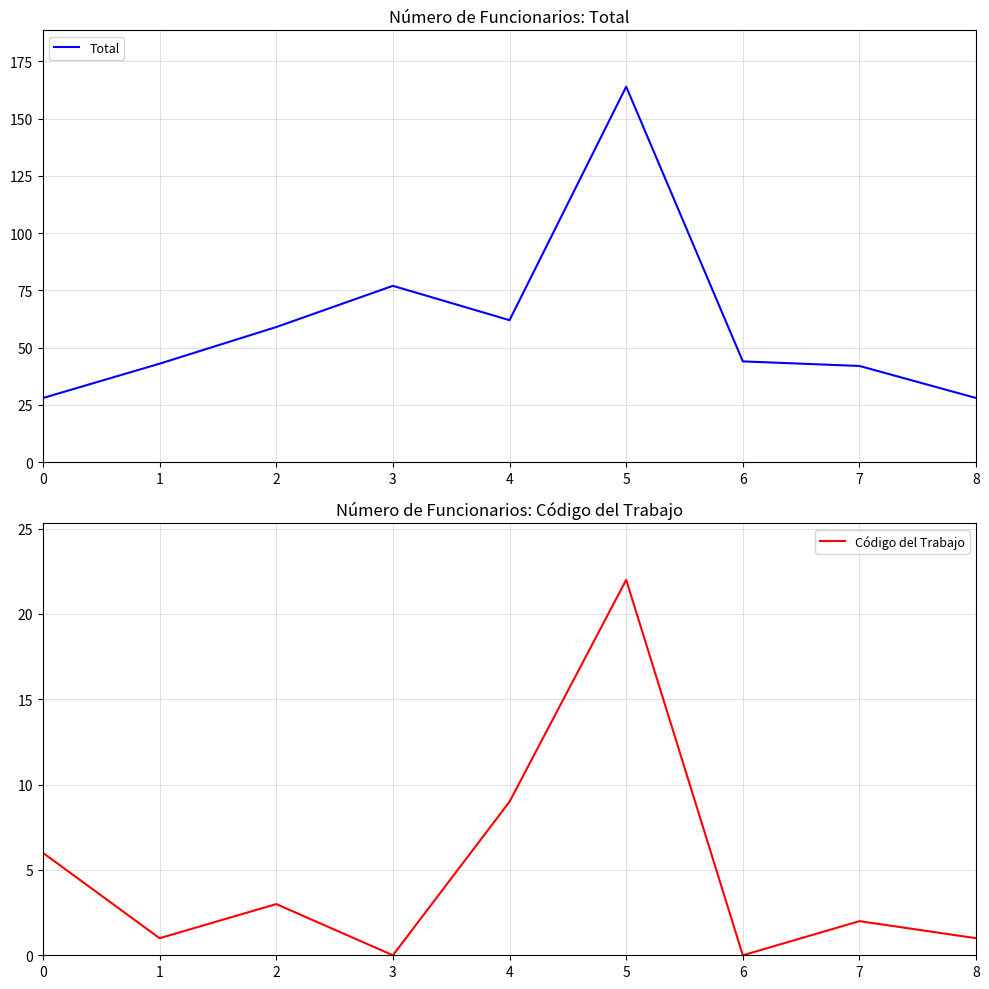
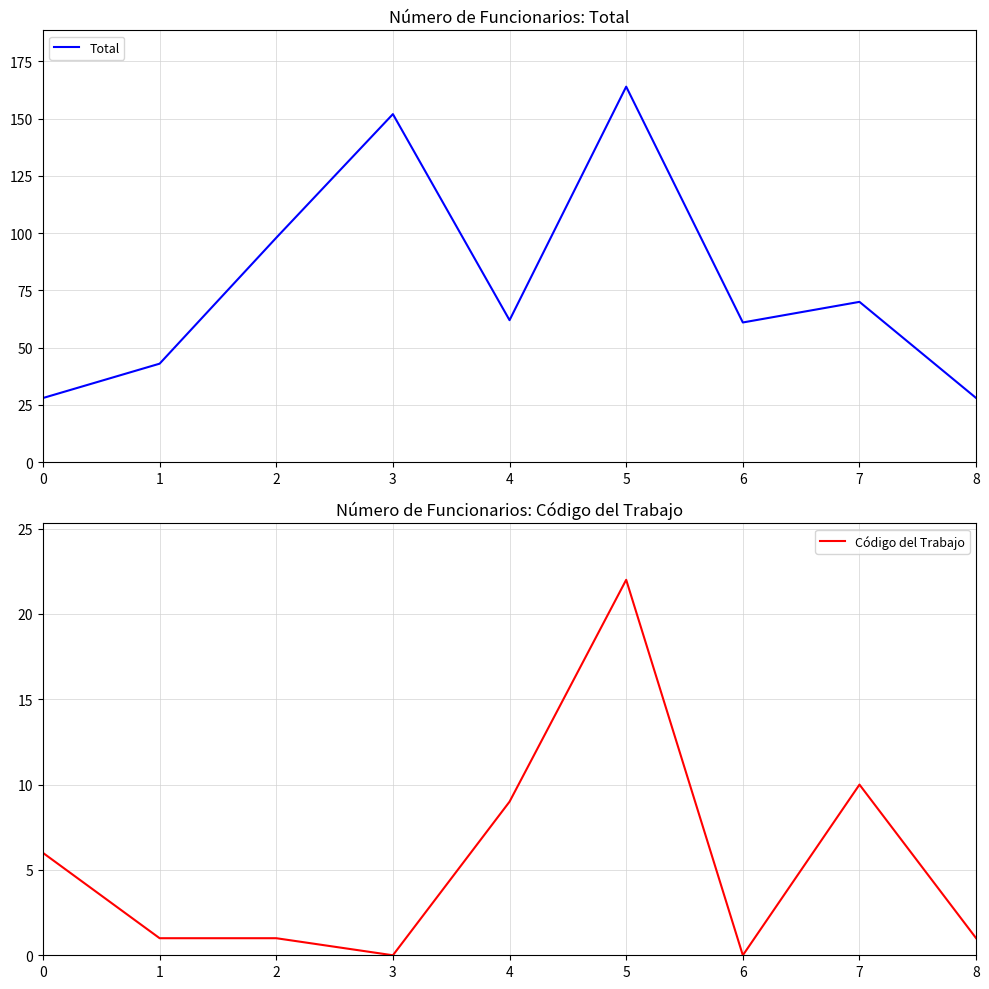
Número de Funcionarios: Total, 2: 59 -> 98
Número de Funcionarios: Total, 3: 77 -> 152
Número de Funcionarios: Total, 6: 44 -> 61
Número de Funcionarios: Total, 7: 42 -> 70
Número de Funcionarios: Código del Trabajo, 2: 3 -> 1
Número de Funcionarios: Código del Trabajo, 7: 2 -> 10
